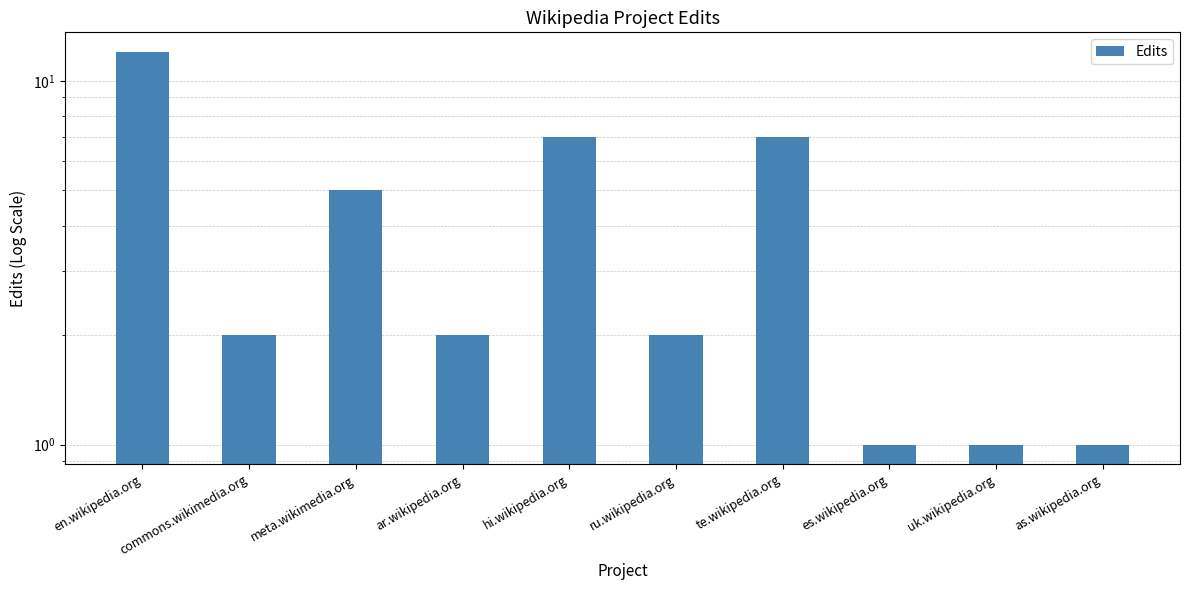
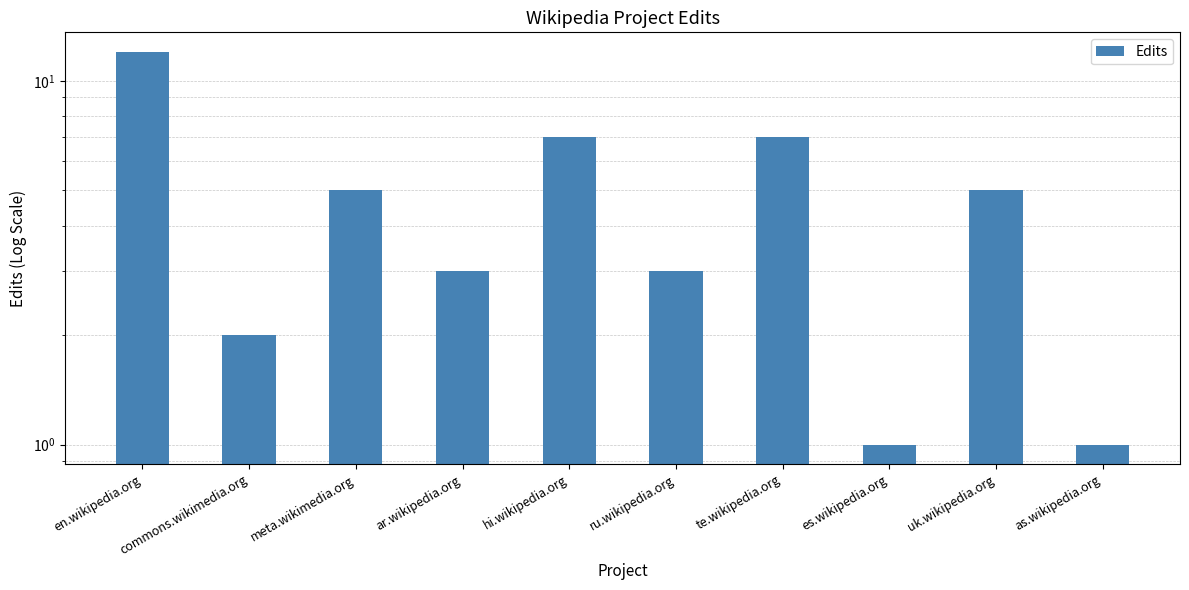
ar.wikipedia.org: 2 -> 3
ru.wikipedia.org: 2 -> 3
uk.wikipedia.org: 1 -> 5
